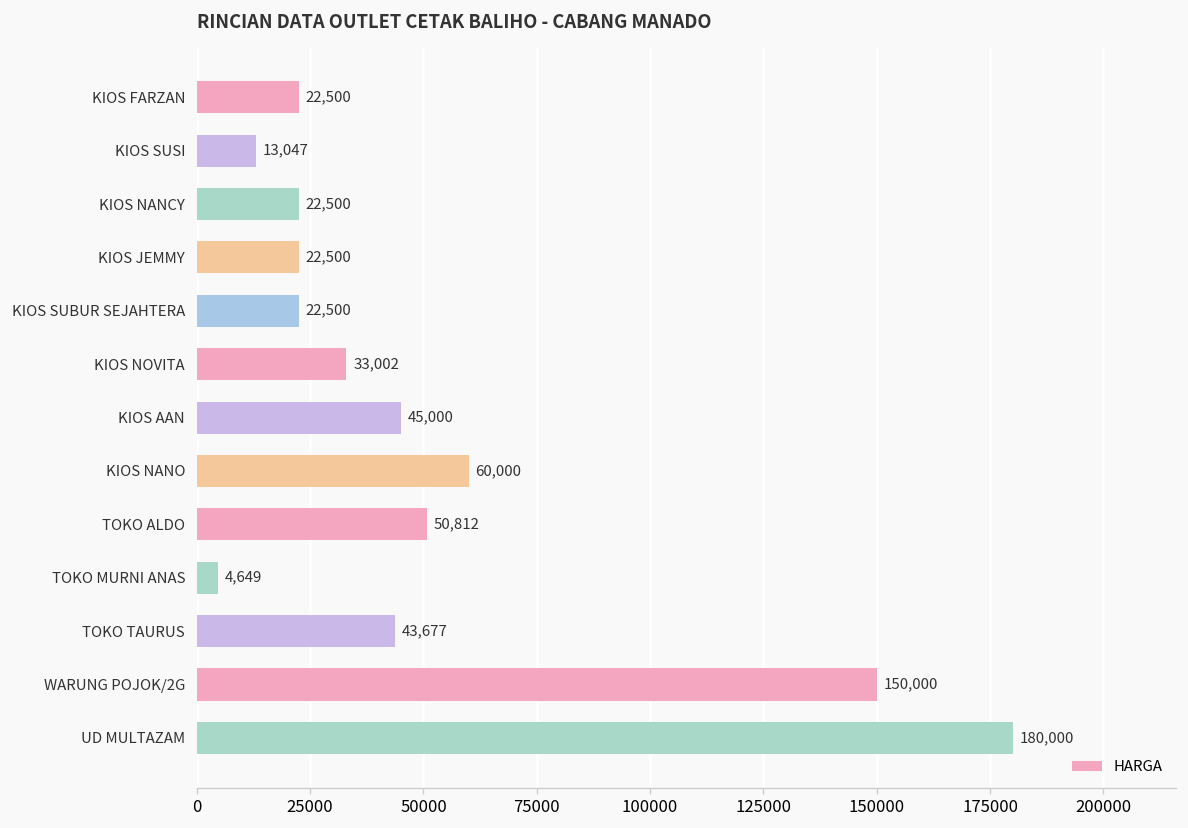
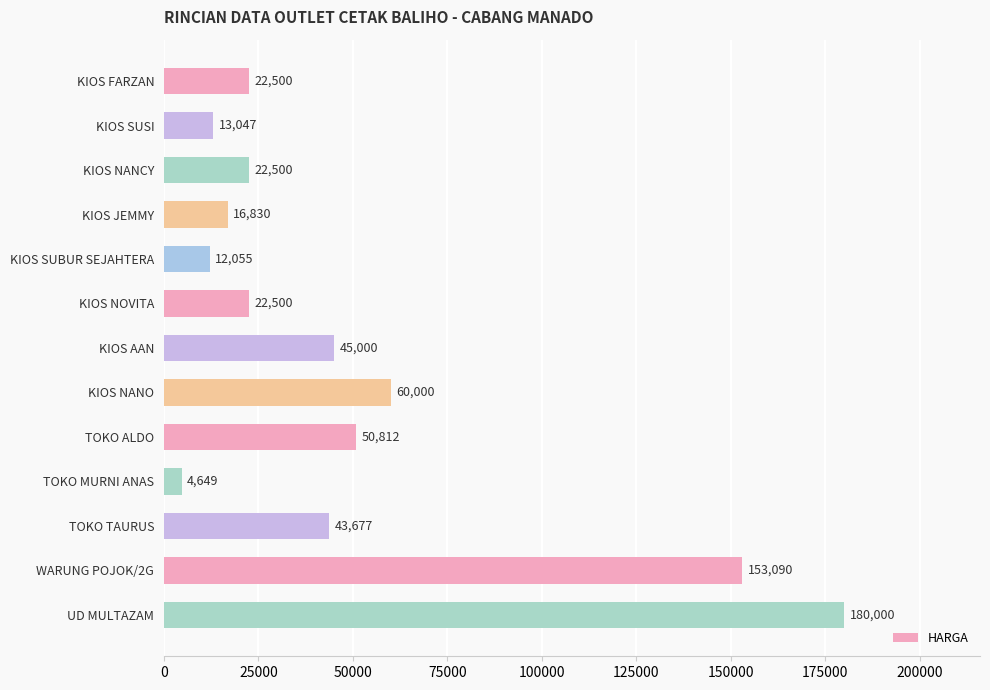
KIOS JEMMY: 22,500 -> 16,830
KIOS SUBUR SEJAHTERA: 22,500 -> 12,055
KIOS NOVITA: 33,002 -> 22,500
WARUNG POJOK/2G: 150,000 -> 153,090
